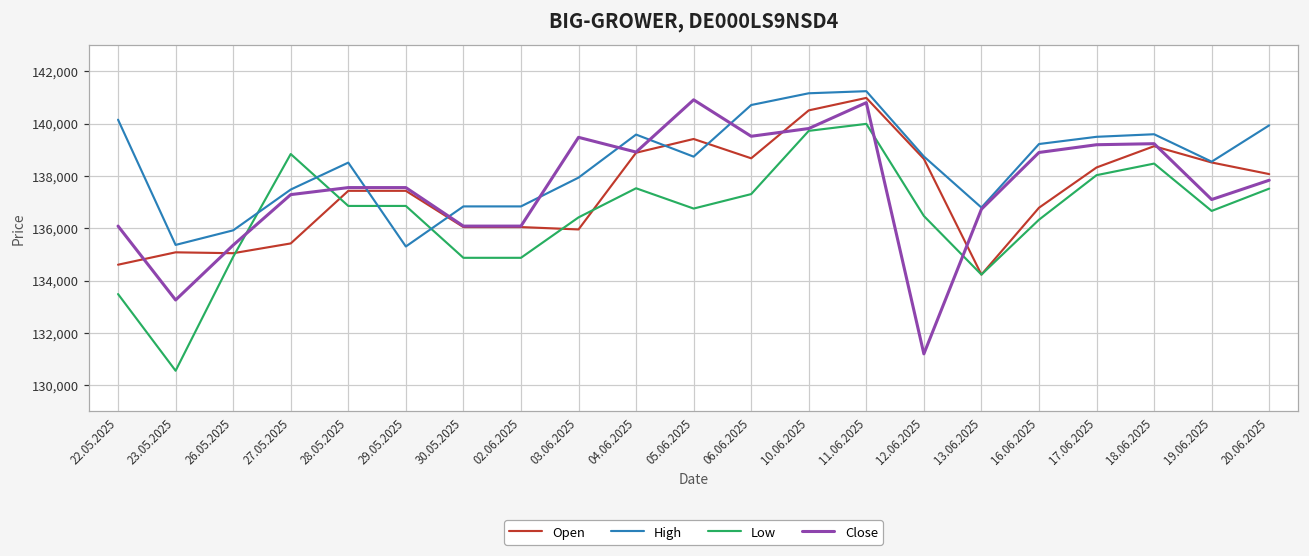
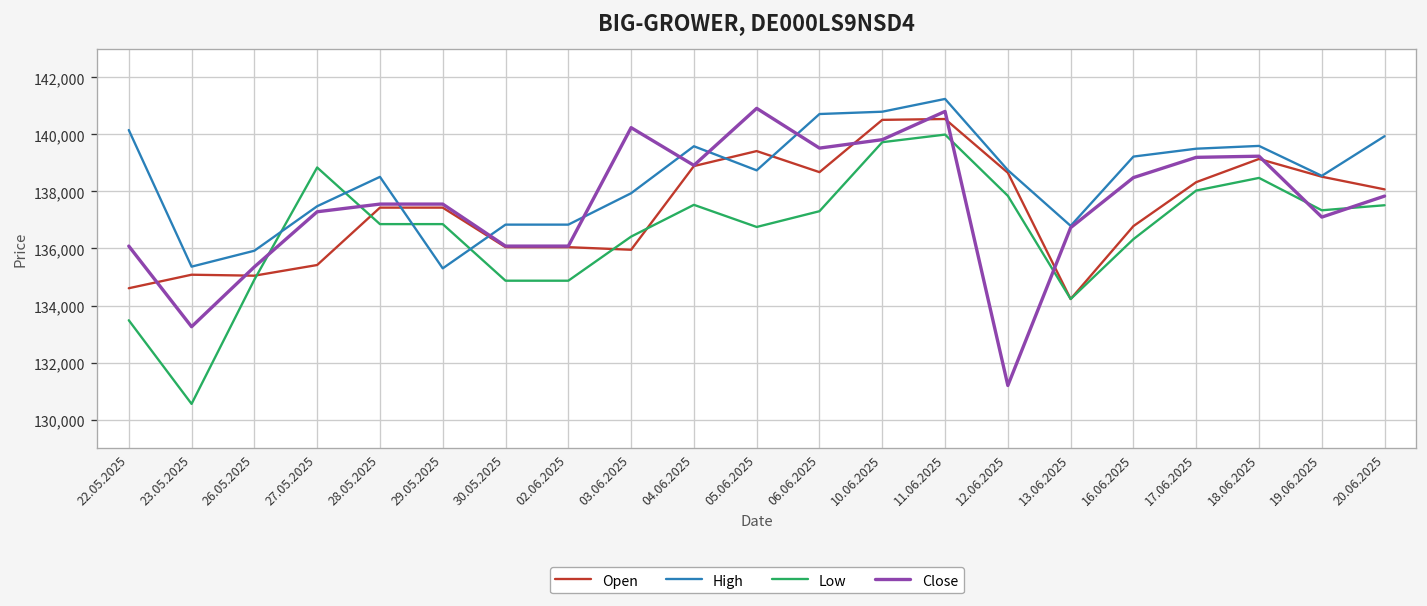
Close, 03.06.2025: 139,500 -> 140,200
High, 10.06.2025: 141,200 -> 140,800
Open, 11.06.2025: 141,000 -> 140,500
Low, 12.06.2025: 136,500 -> 137,800
Close, 16.06.2025: 138,900 -> 138,500
Low, 19.06.2025: 136,700 -> 137,300
